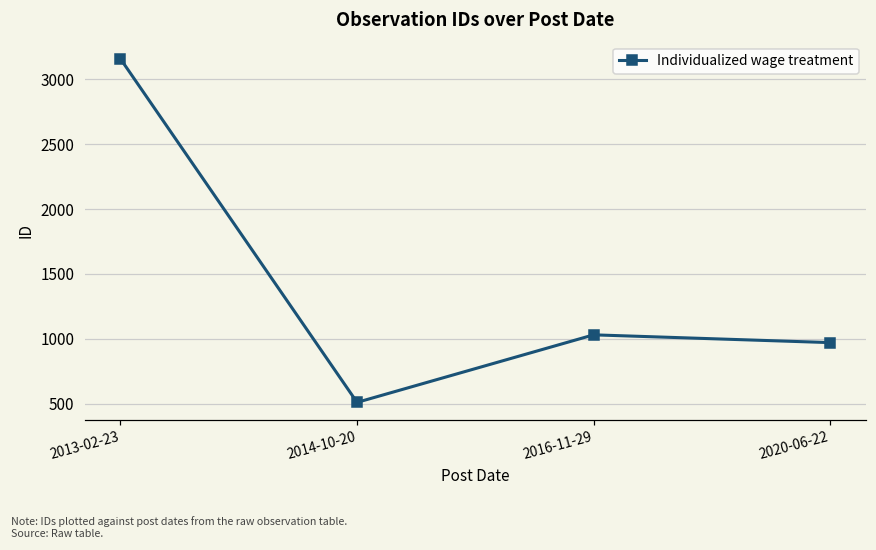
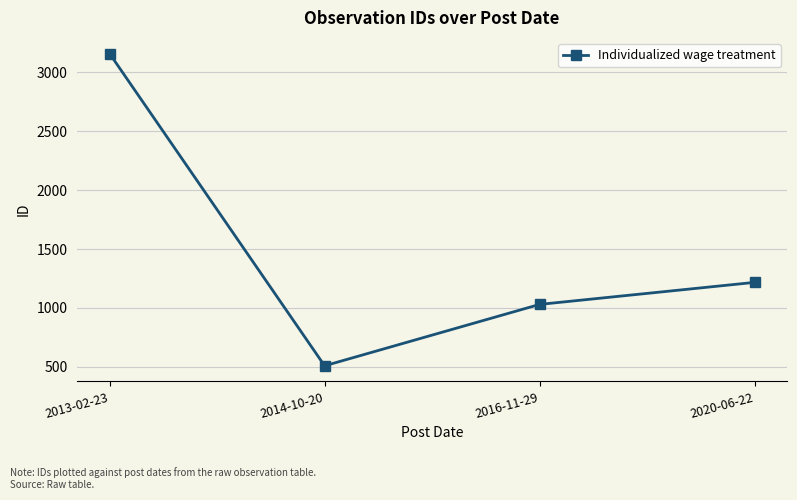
2020-06-22: 970 -> 1220
